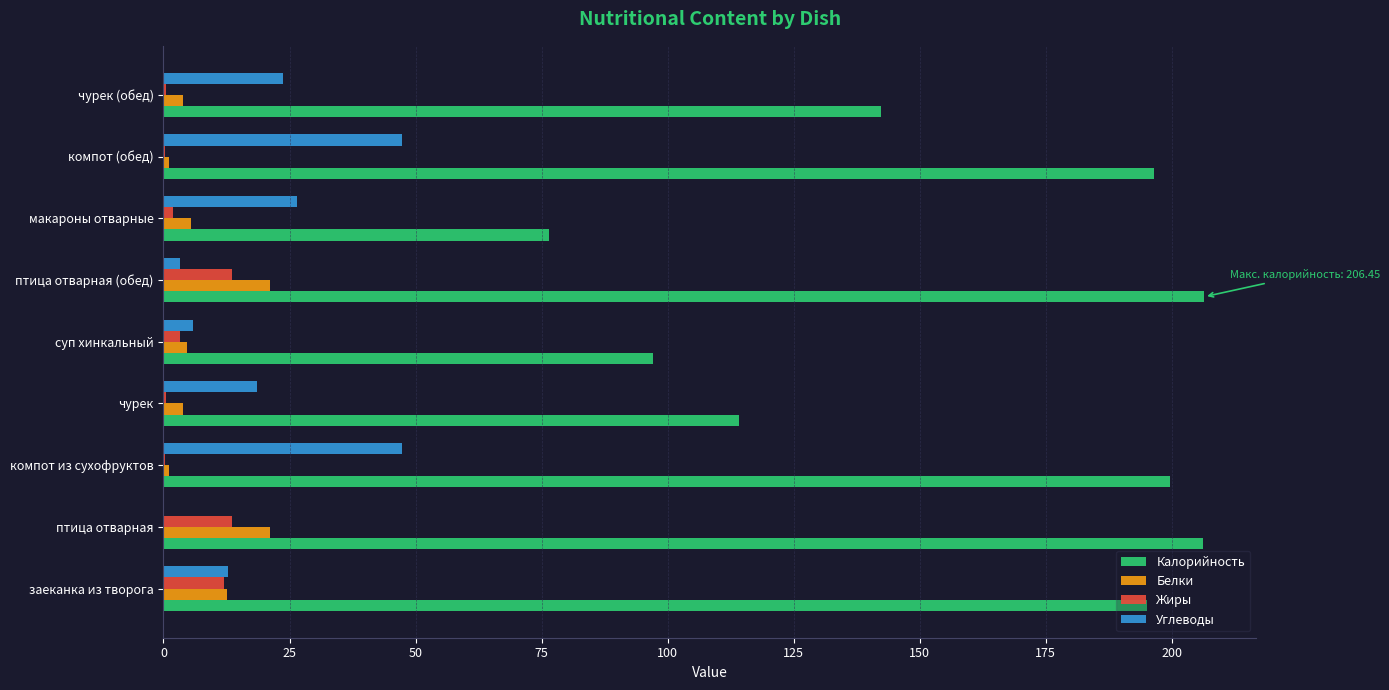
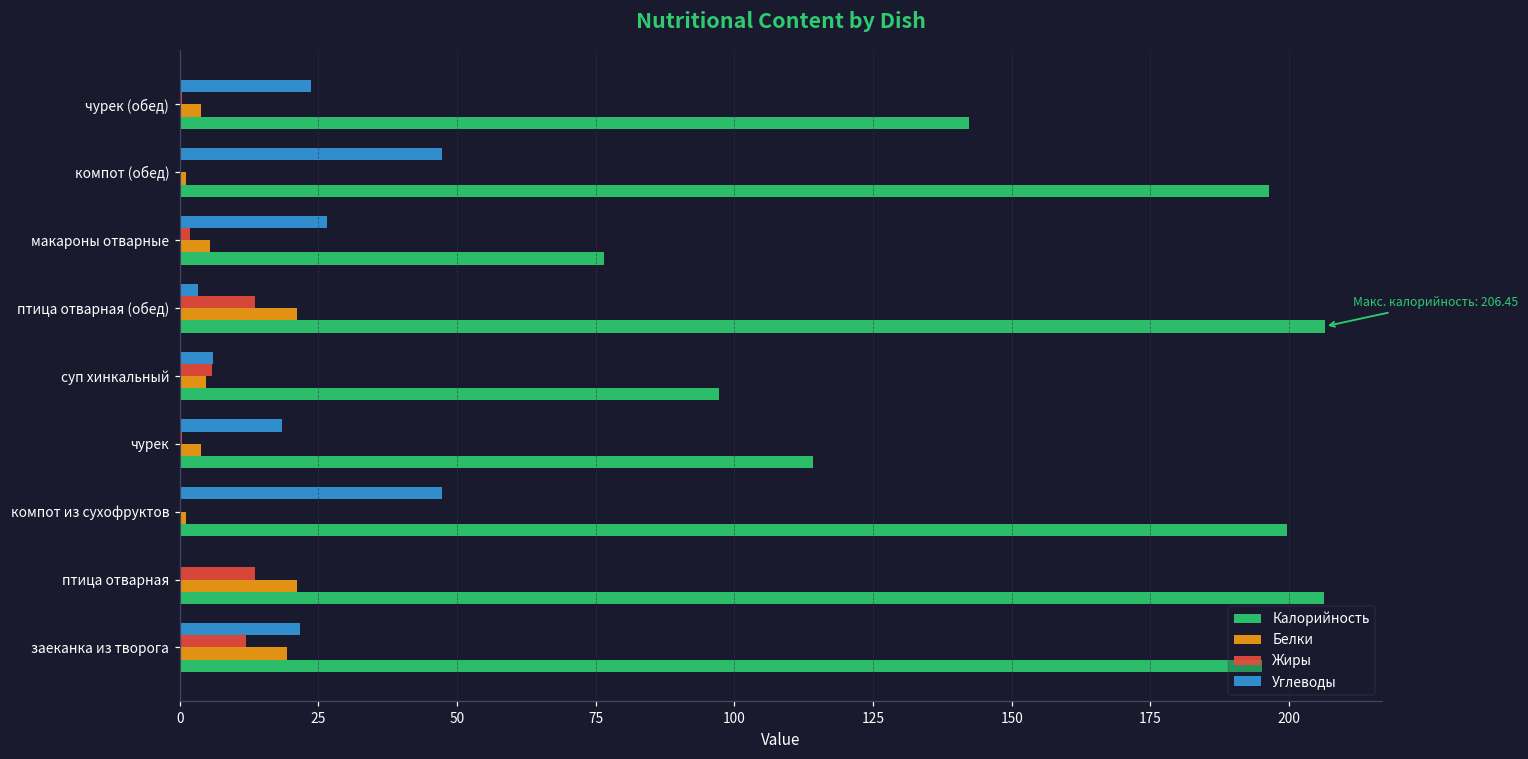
Жиры, суп хинкальный: 3 -> 6
Углеводы, заеканка из творога: 13 -> 22
Белки, заеканка из творога: 13 -> 19
